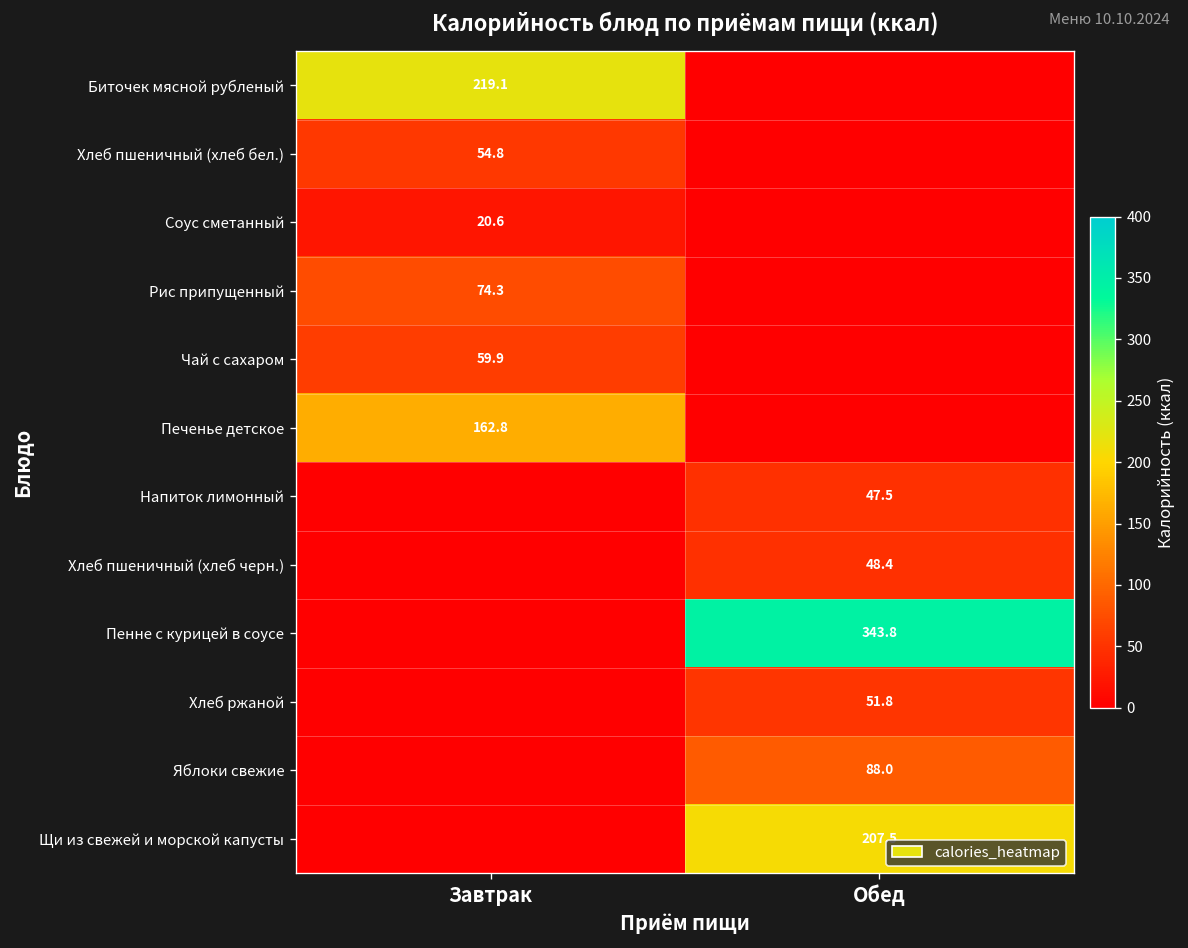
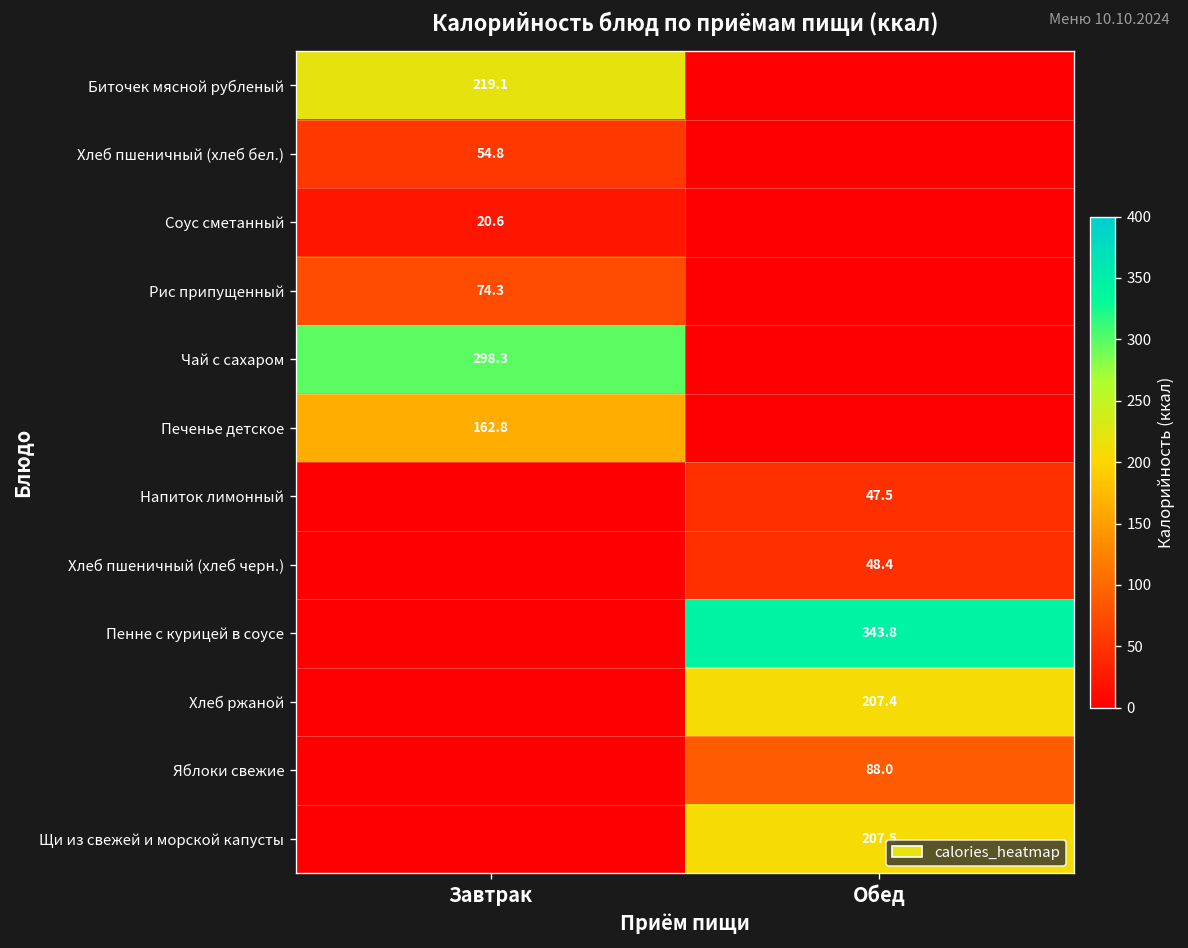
Чай с сахаром, Завтрак: 59.9 -> 298.3
Хлеб ржаной, Обед: 51.8 -> 207.4
